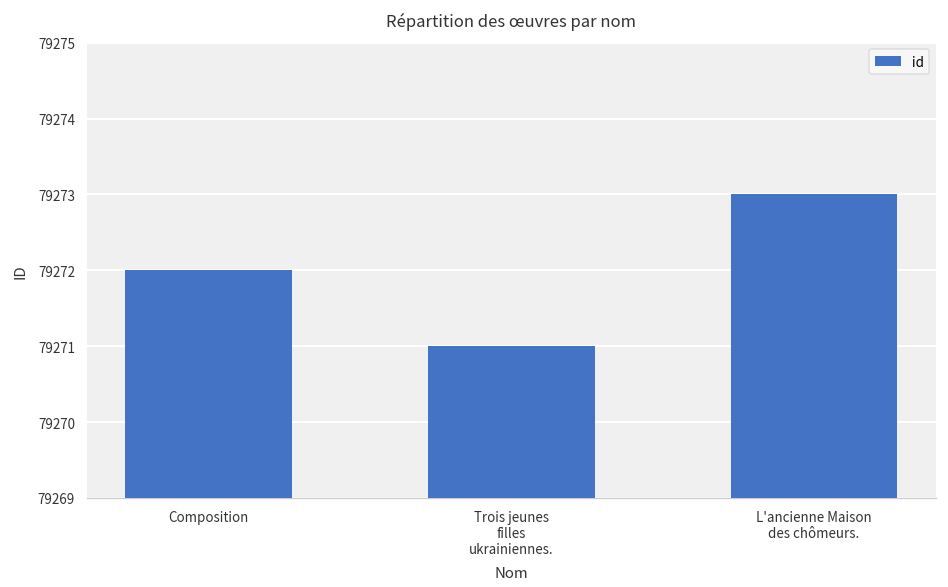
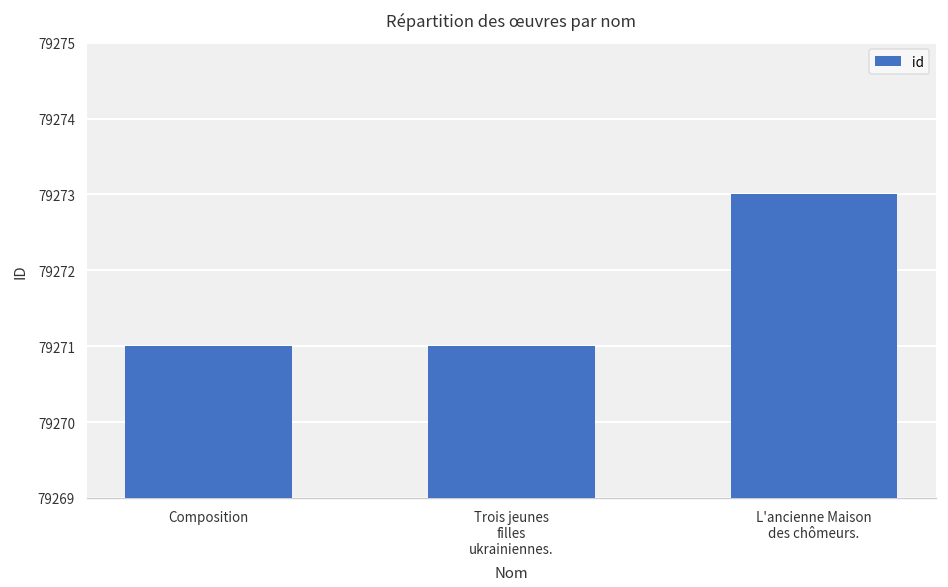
Composition: 79272 -> 79271
